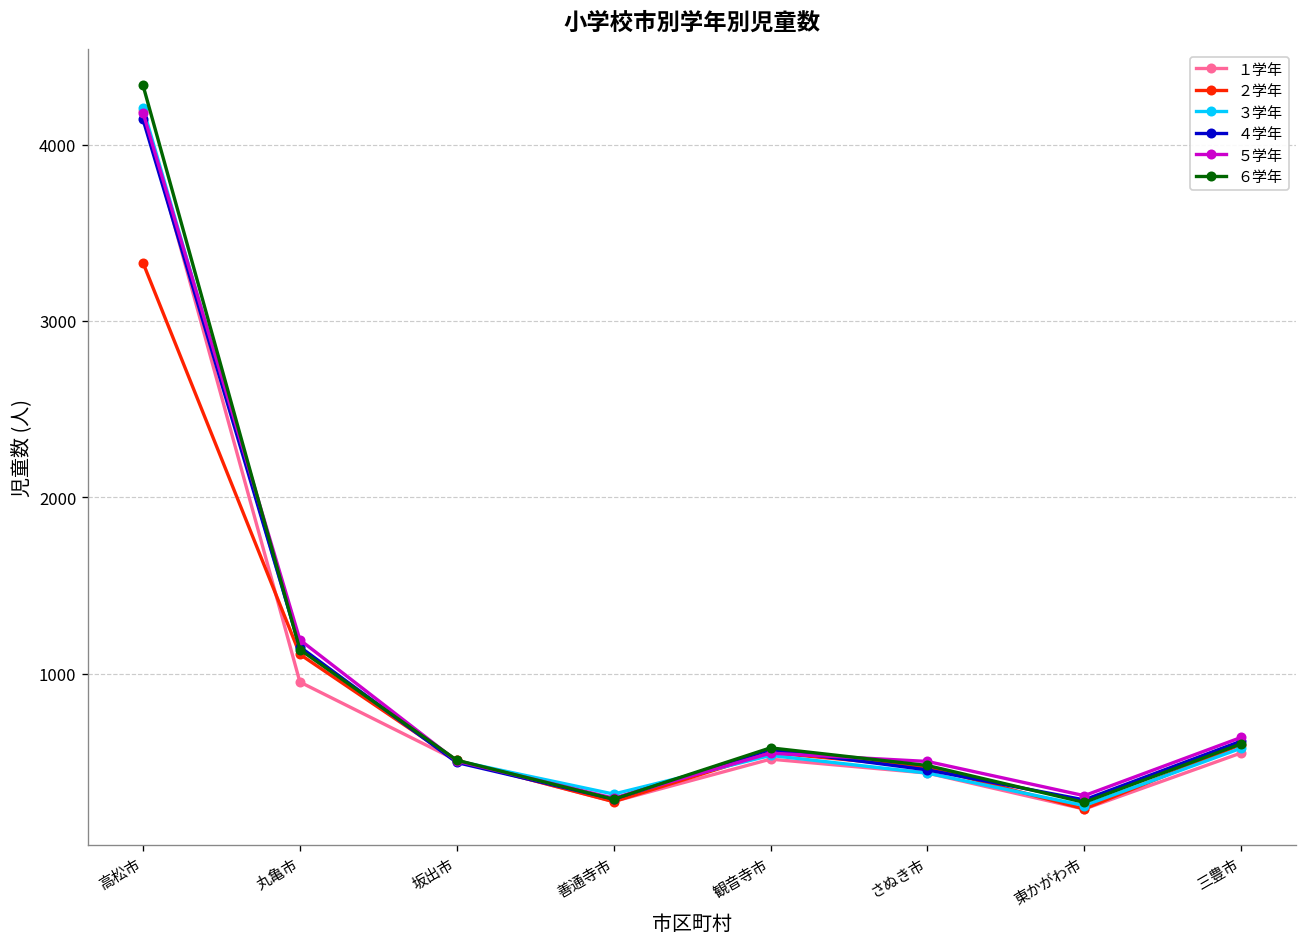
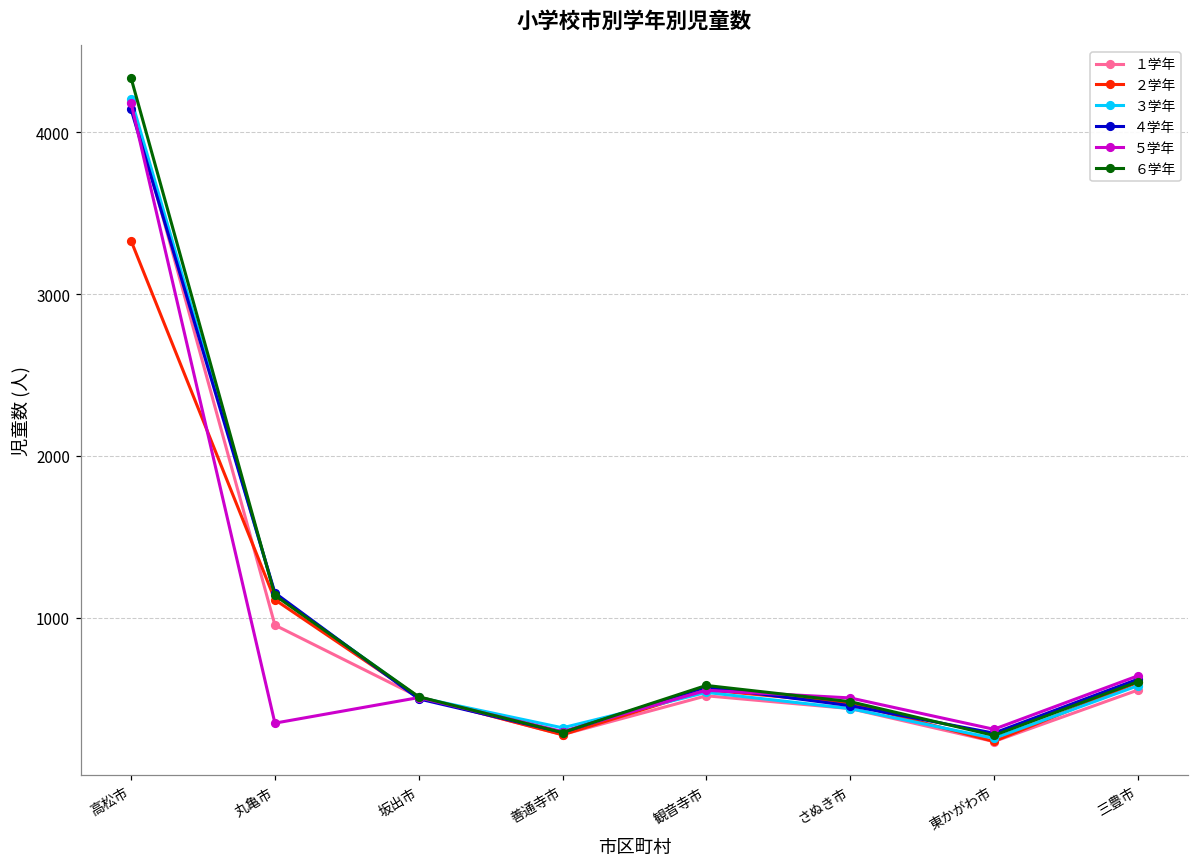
５学年, 丸亀市: 1190 -> 350
